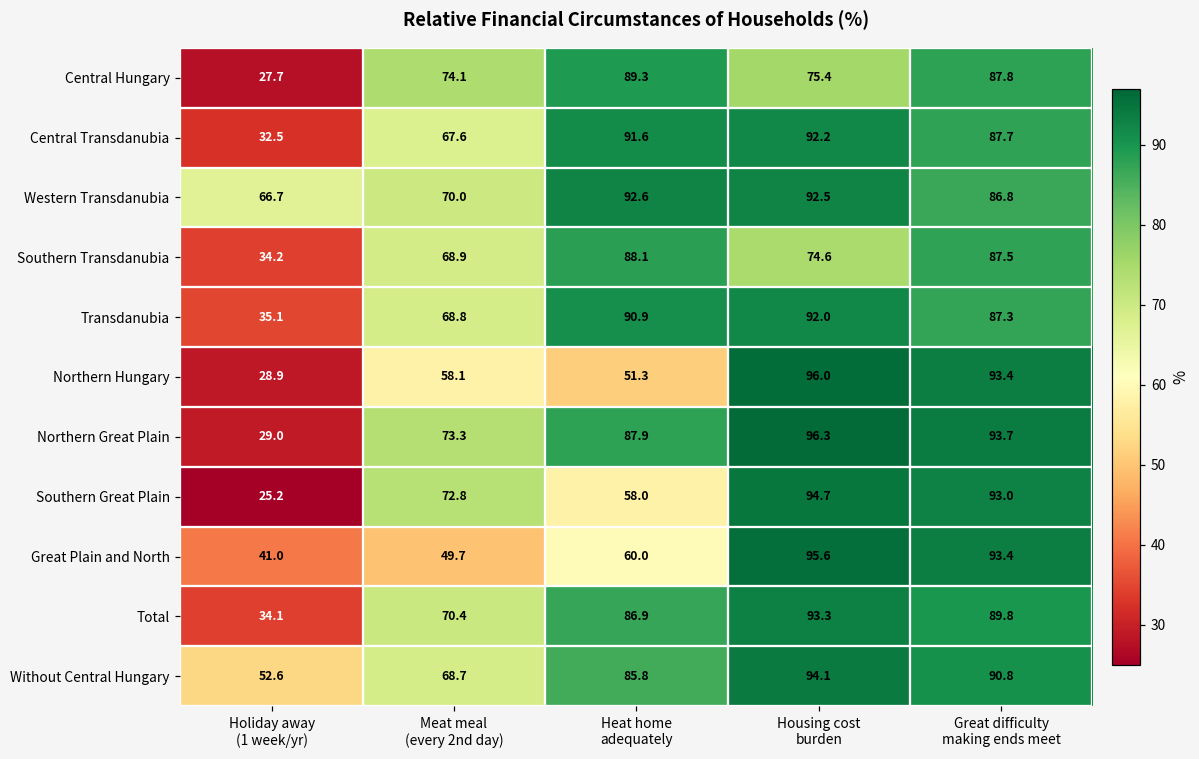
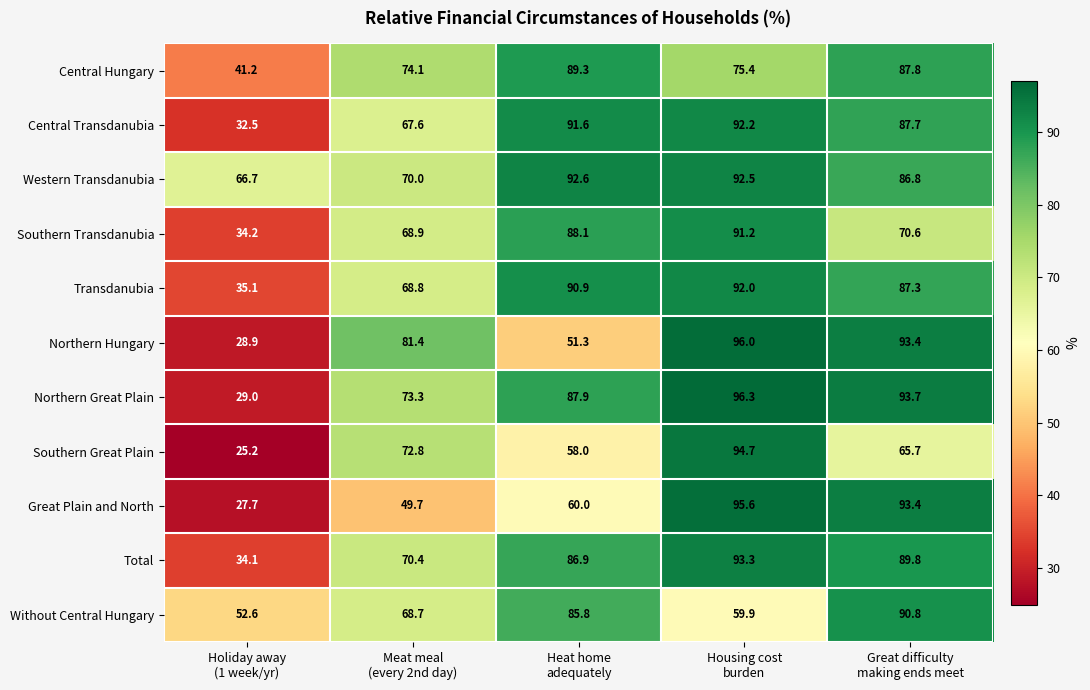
Central Hungary, Holiday away (1 week/yr): 27.7 -> 41.2
Southern Transdanubia, Housing cost burden: 74.6 -> 91.2
Southern Transdanubia, Great difficulty making ends meet: 87.5 -> 70.6
Northern Hungary, Meat meal (every 2nd day): 58.1 -> 81.4
Southern Great Plain, Great difficulty making ends meet: 93.0 -> 65.7
Great Plain and North, Holiday away (1 week/yr): 41.0 -> 27.7
Without Central Hungary, Housing cost burden: 94.1 -> 59.9
